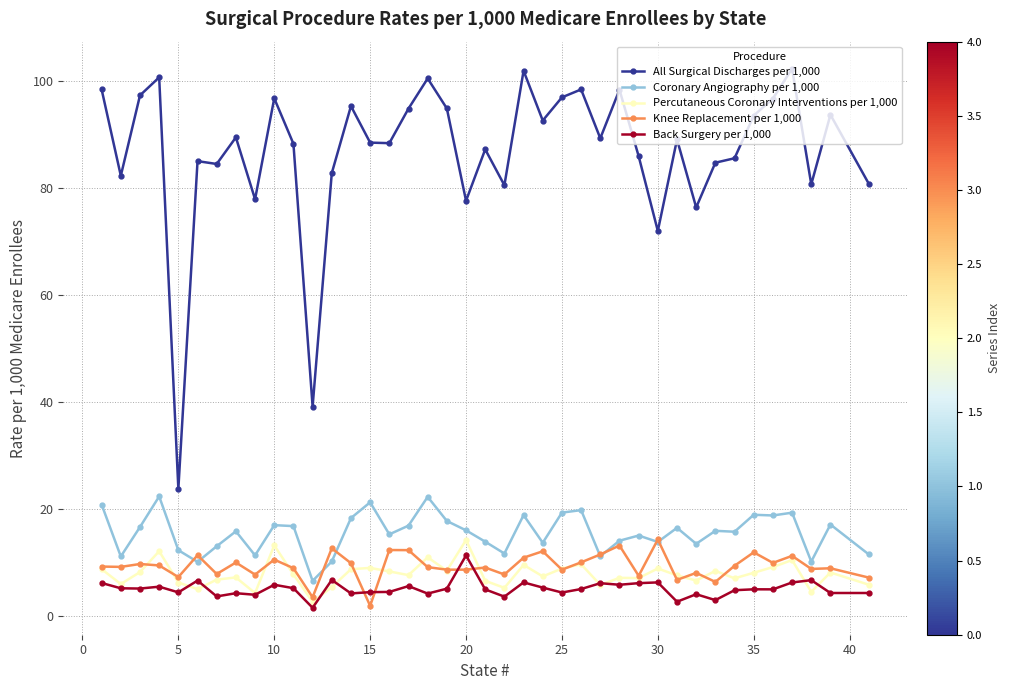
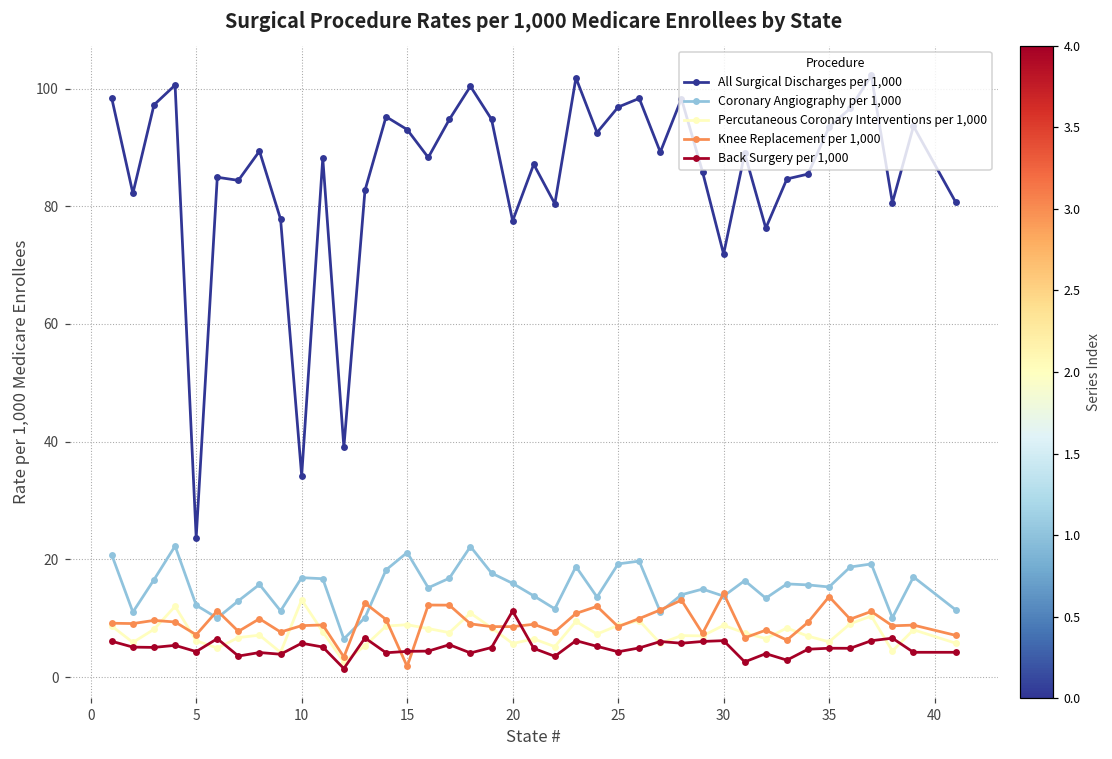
All Surgical Discharges per 1,000, 10: 97 -> 34
Knee Replacement per 1,000, 10: 10 -> 9
All Surgical Discharges per 1,000, 15: 88 -> 93
Percutaneous Coronary Interventions per 1,000, 20: 14 -> 6
Coronary Angiography per 1,000, 35: 19 -> 15
Percutaneous Coronary Interventions per 1,000, 35: 8 -> 6
Knee Replacement per 1,000, 35: 12 -> 14
